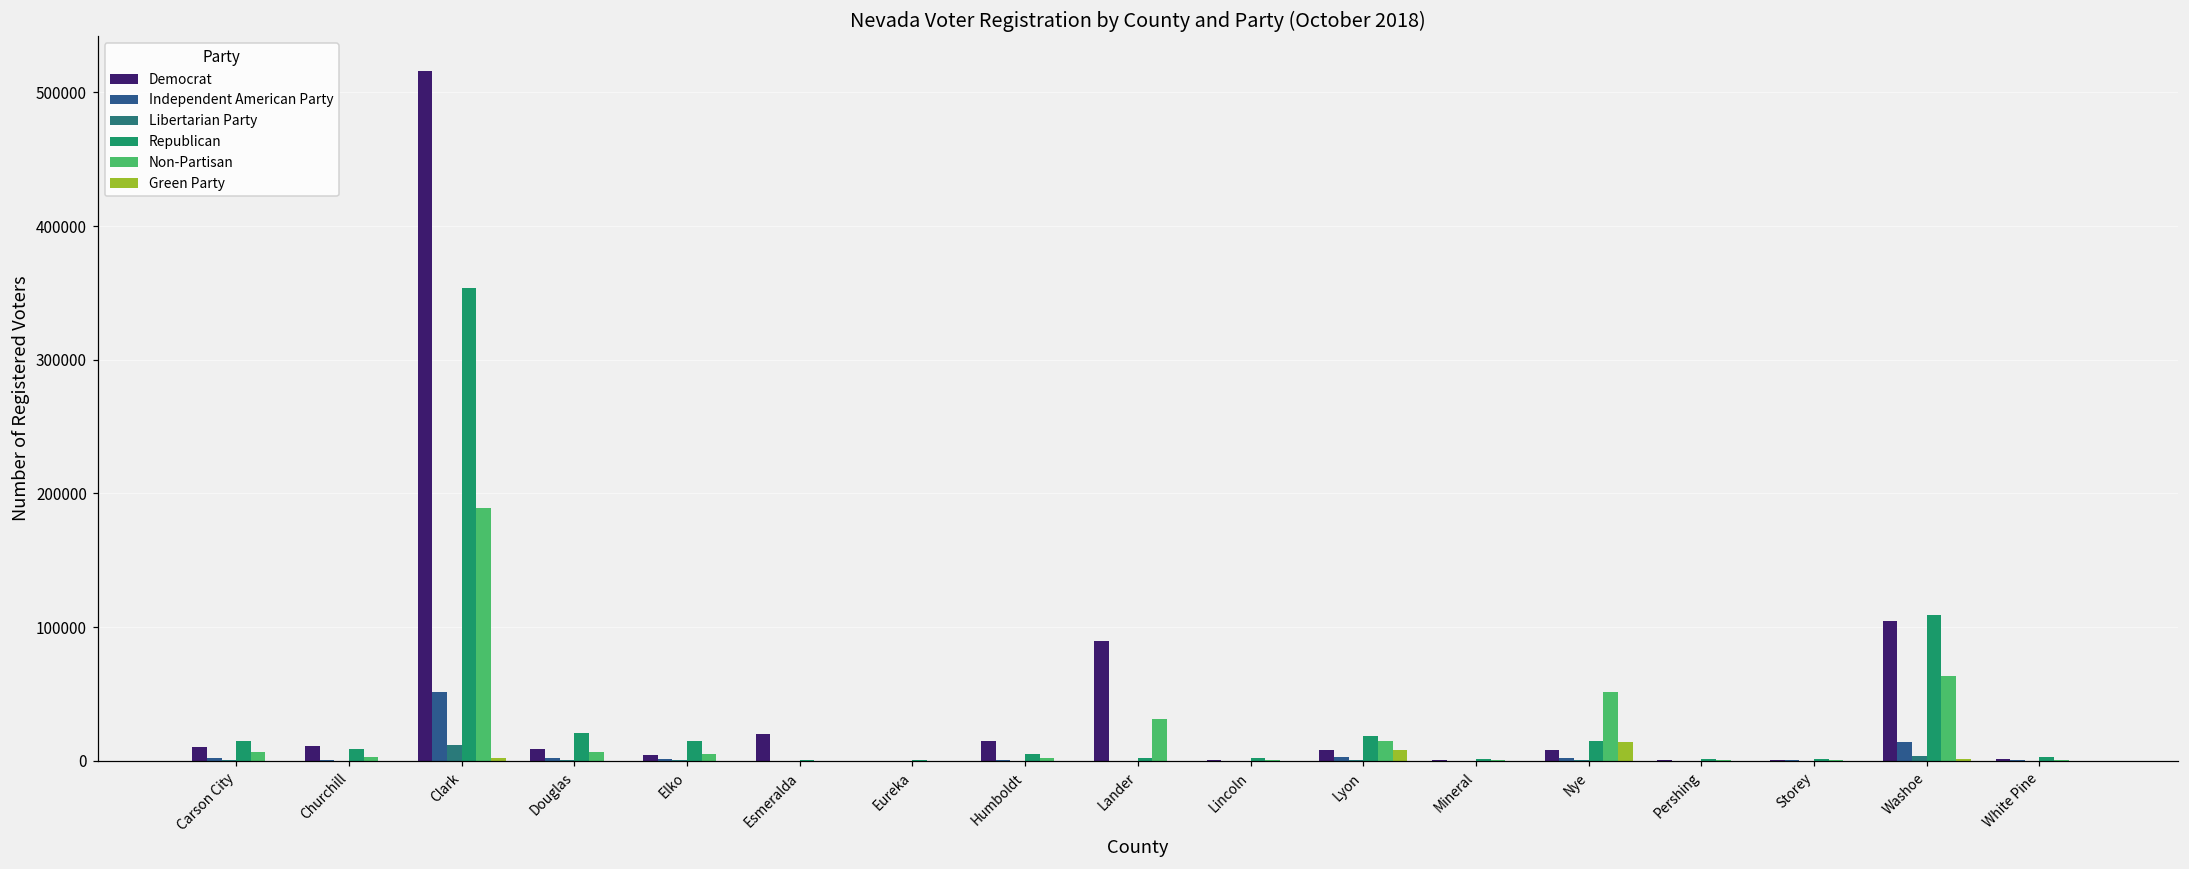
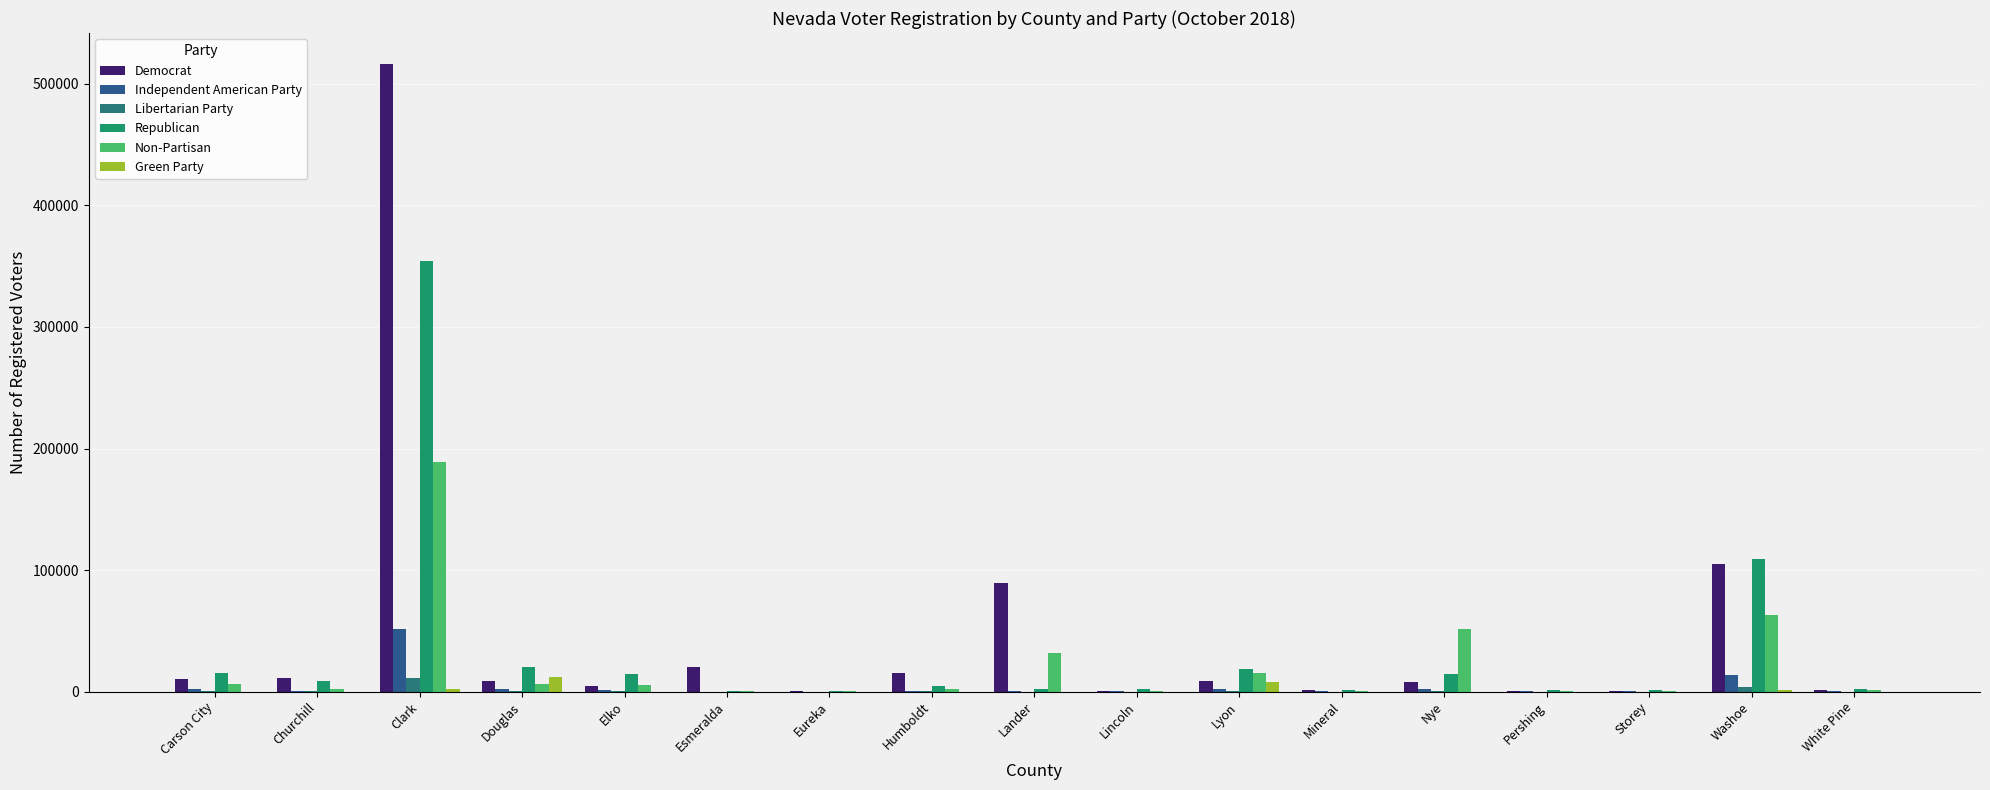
Green Party, Douglas: 0 -> 12000
Green Party, Nye: 14000 -> 0
